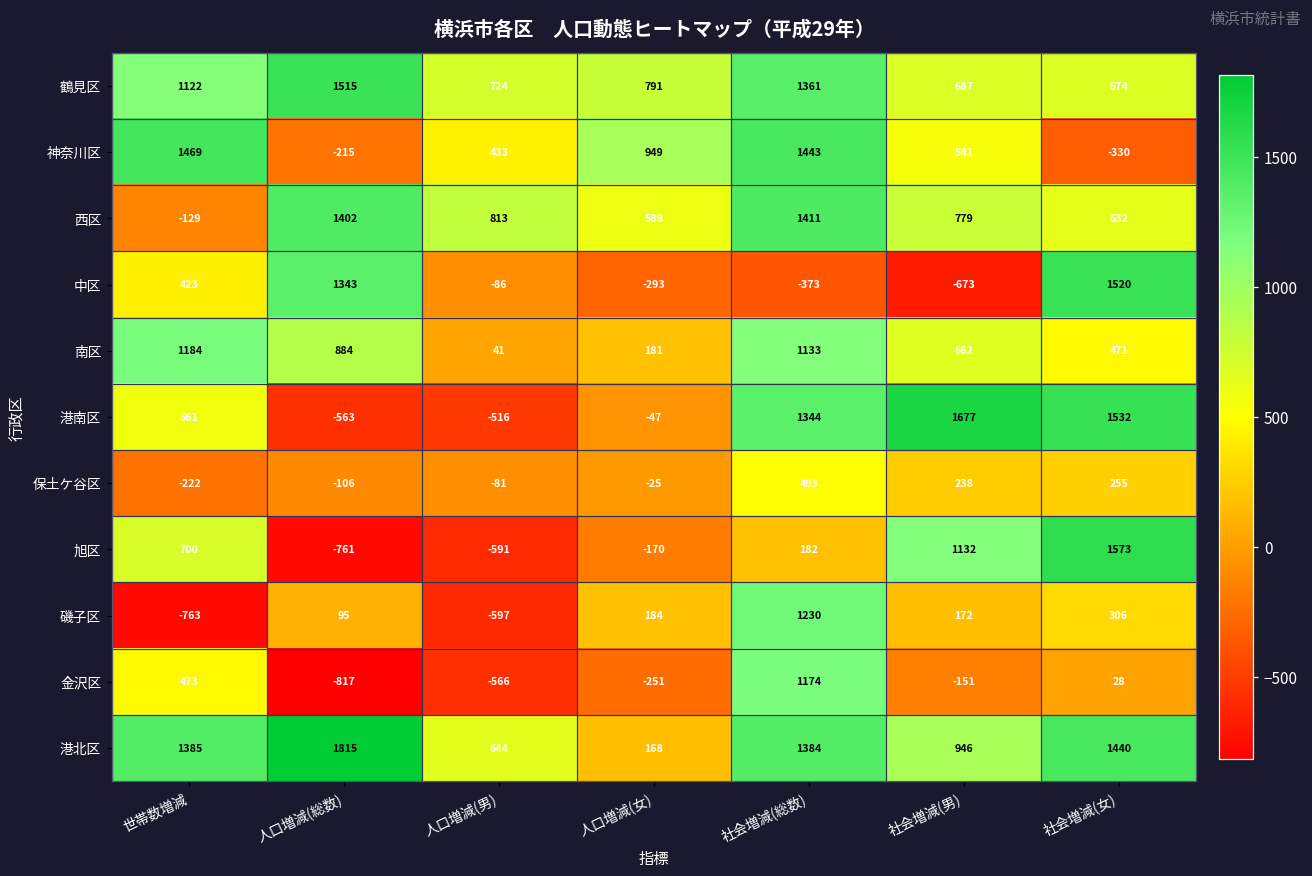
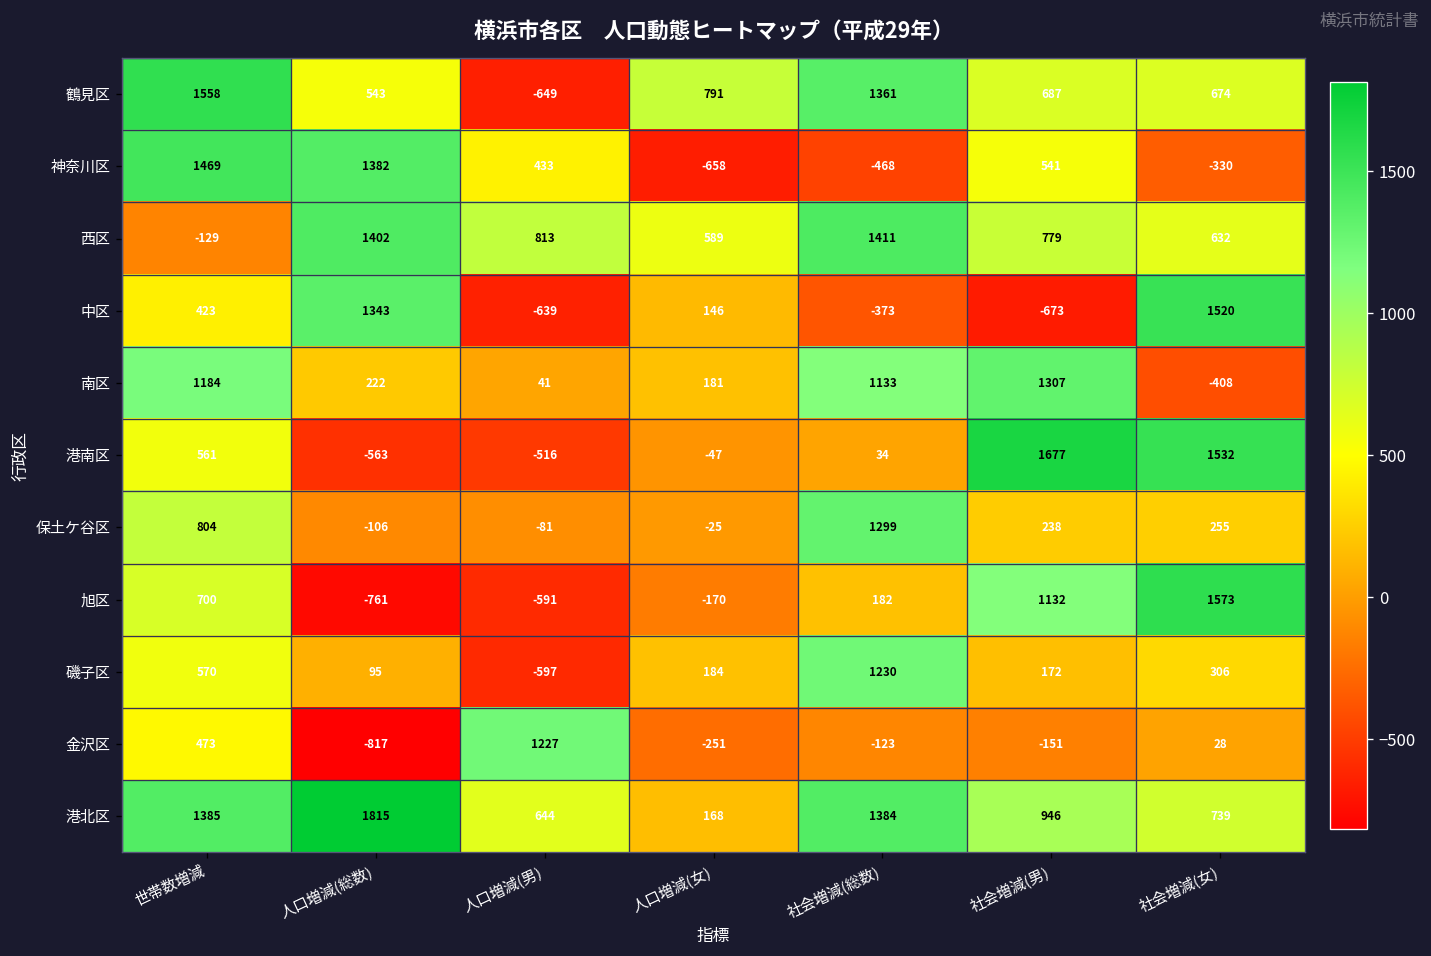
鶴見区, 世帯数増減: 1122 -> 1558
鶴見区, 人口増減(総数): 1515 -> 543
鶴見区, 人口増減(男): 724 -> -649
神奈川区, 人口増減(総数): -215 -> 1382
神奈川区, 人口増減(女): 949 -> -658
神奈川区, 社会増減(総数): 1443 -> -468
中区, 人口増減(男): -86 -> -639
中区, 人口増減(女): -293 -> 146
南区, 人口増減(総数): 884 -> 222
南区, 社会増減(男): 662 -> 1307
南区, 社会増減(女): 471 -> -408
港南区, 社会増減(総数): 1344 -> 34
保土ケ谷区, 世帯数増減: -222 -> 804
保土ケ谷区, 社会増減(総数): 493 -> 1299
磯子区, 世帯数増減: -763 -> 570
金沢区, 人口増減(男): -566 -> 1227
金沢区, 社会増減(総数): 1174 -> -123
港北区, 社会増減(女): 1440 -> 739
